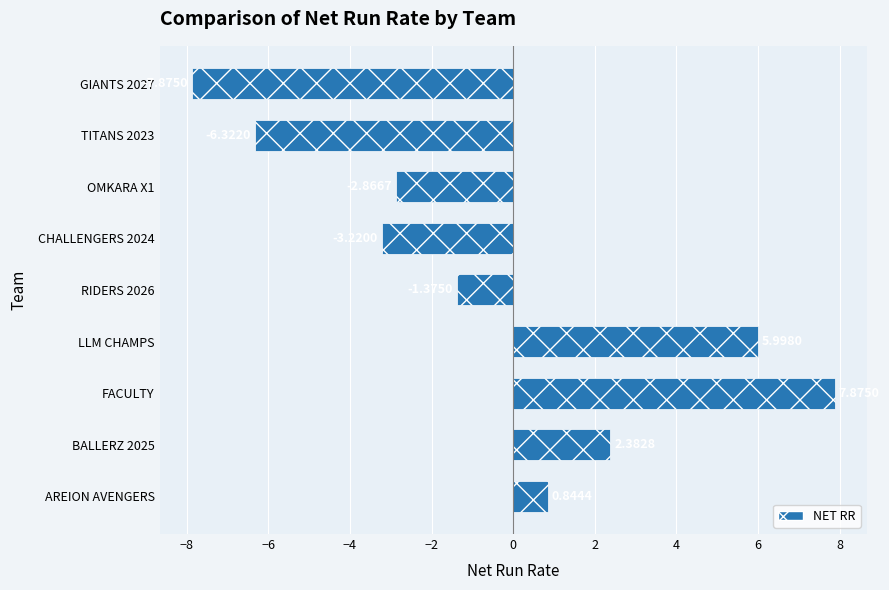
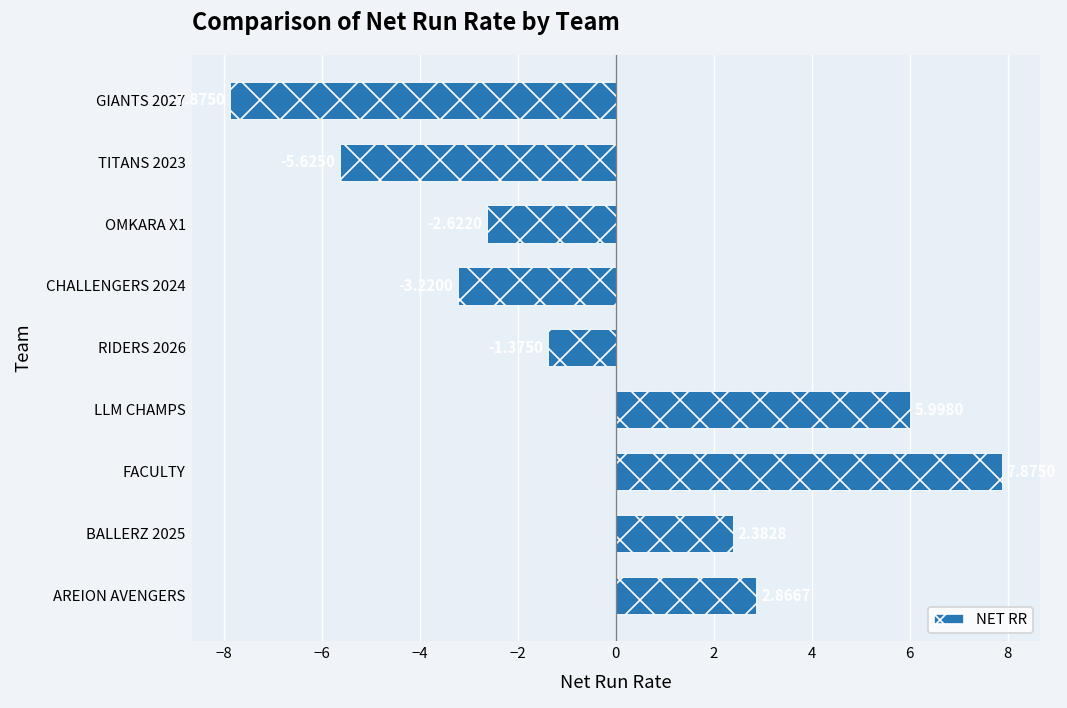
TITANS 2023: -6.3 -> -5.6
OMKARA X1: -2.9 -> -2.6
AREION AVENGERS: 0.8 -> 2.9
